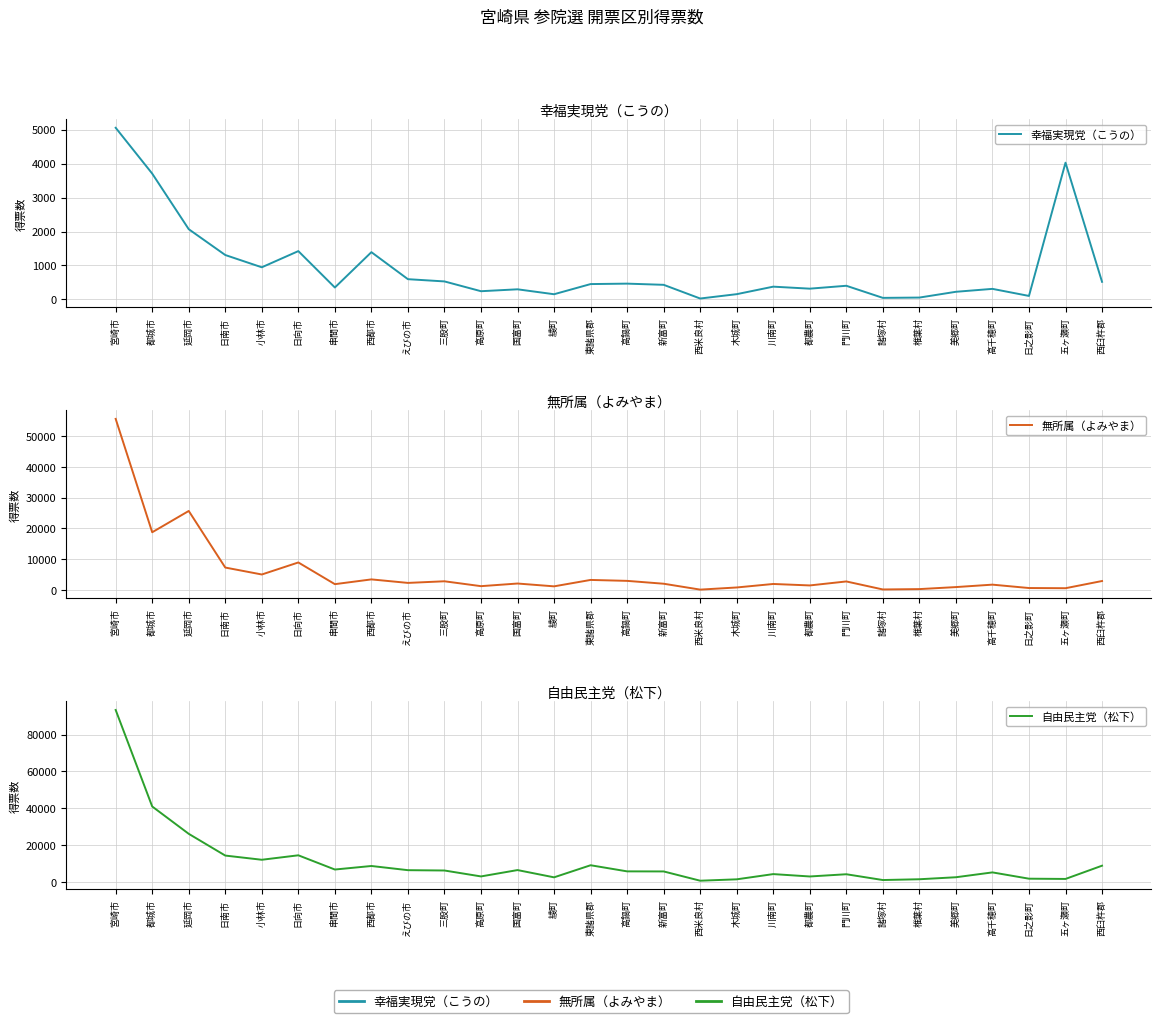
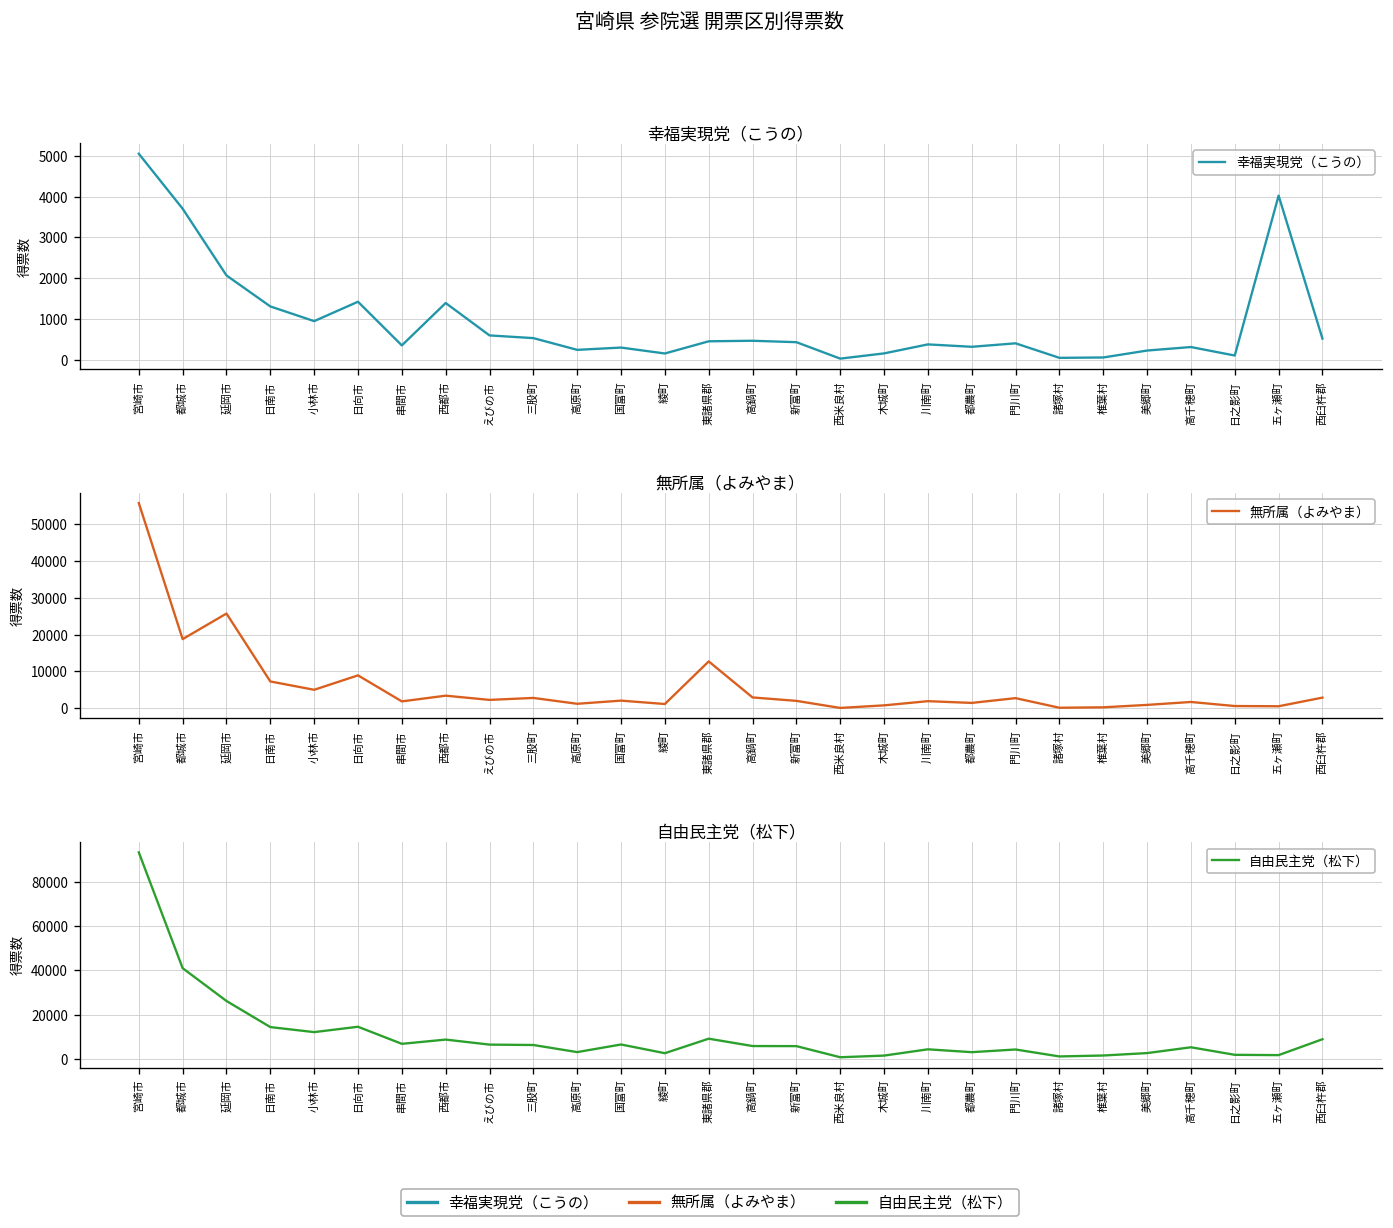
無所属（よみやま）, 東諸県郡: 3000 -> 13000
